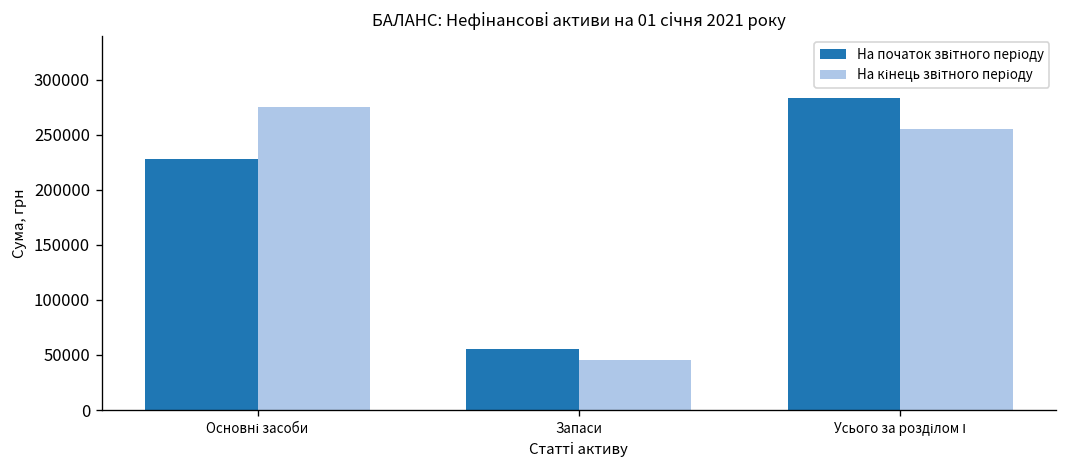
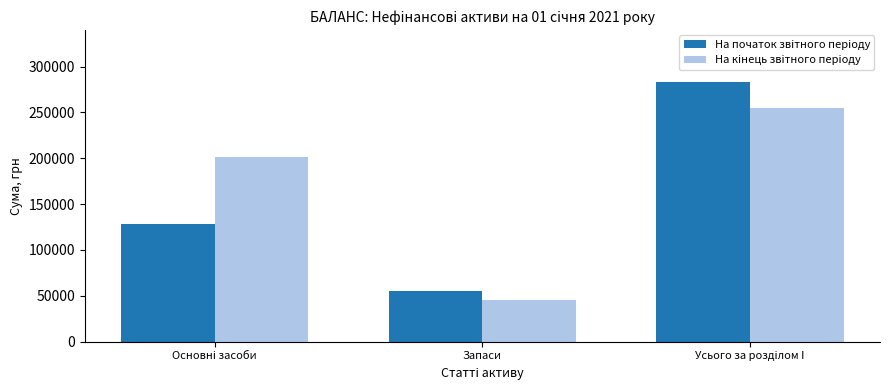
На початок звітного періоду, Основні засоби: 230000 -> 130000
На кінець звітного періоду, Основні засоби: 280000 -> 200000
